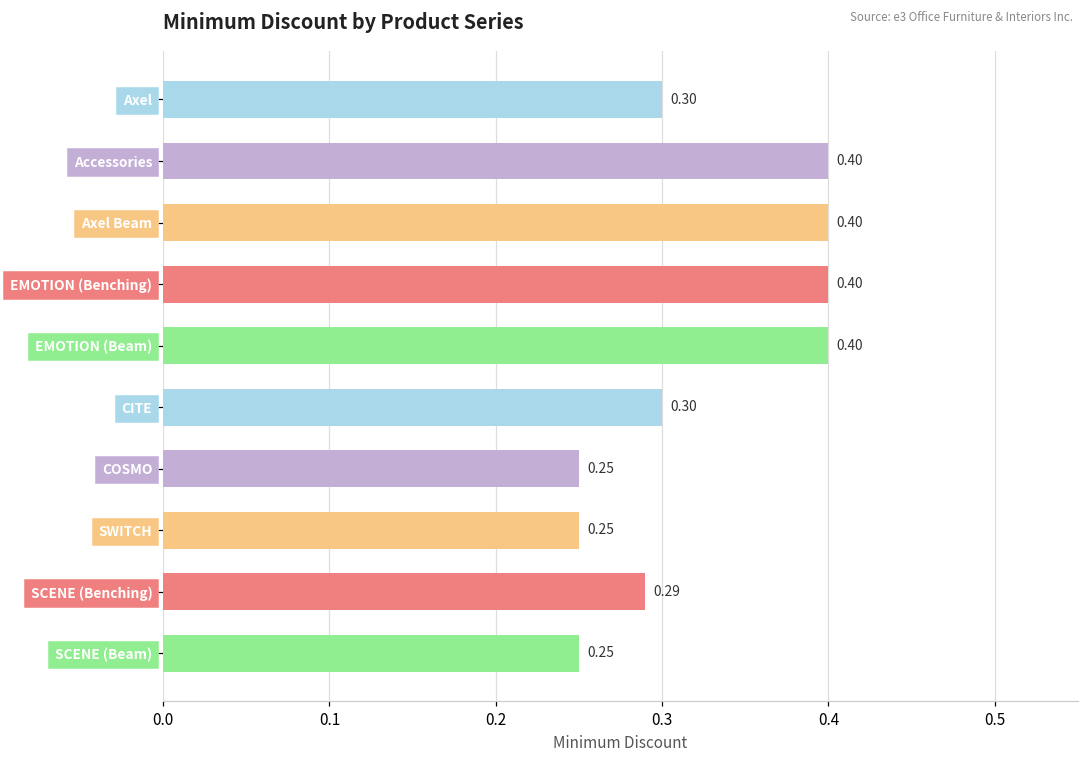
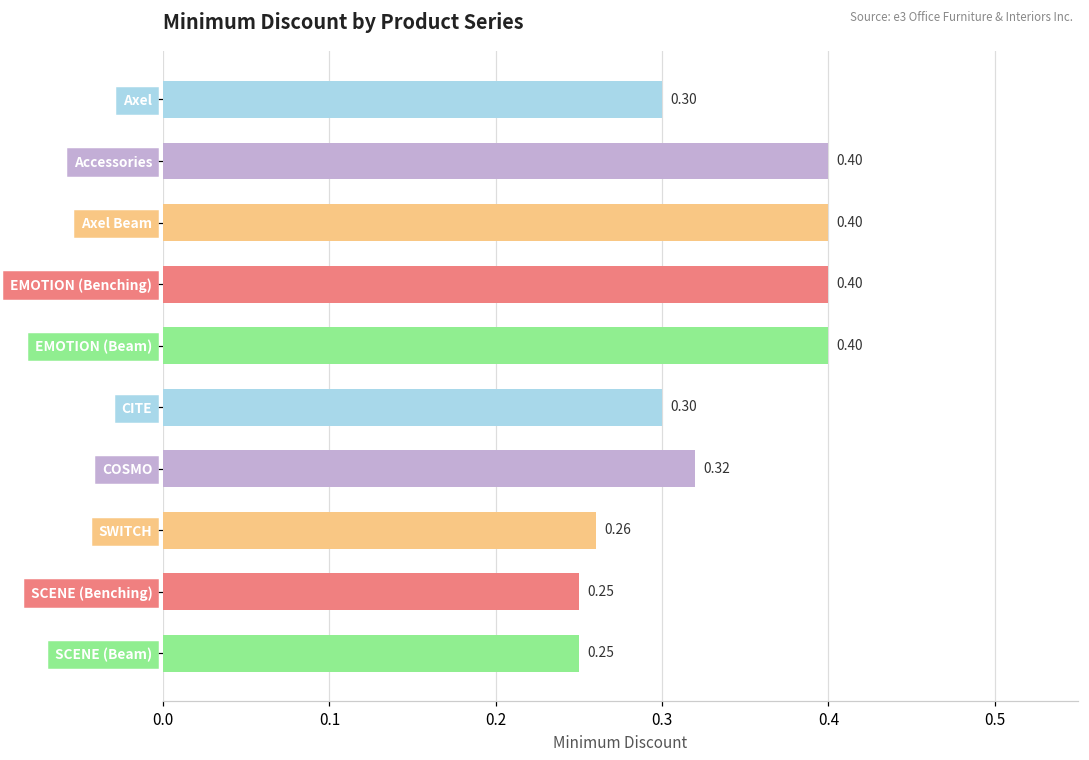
COSMO: 0.25 -> 0.32
SWITCH: 0.25 -> 0.26
SCENE (Benching): 0.29 -> 0.25
